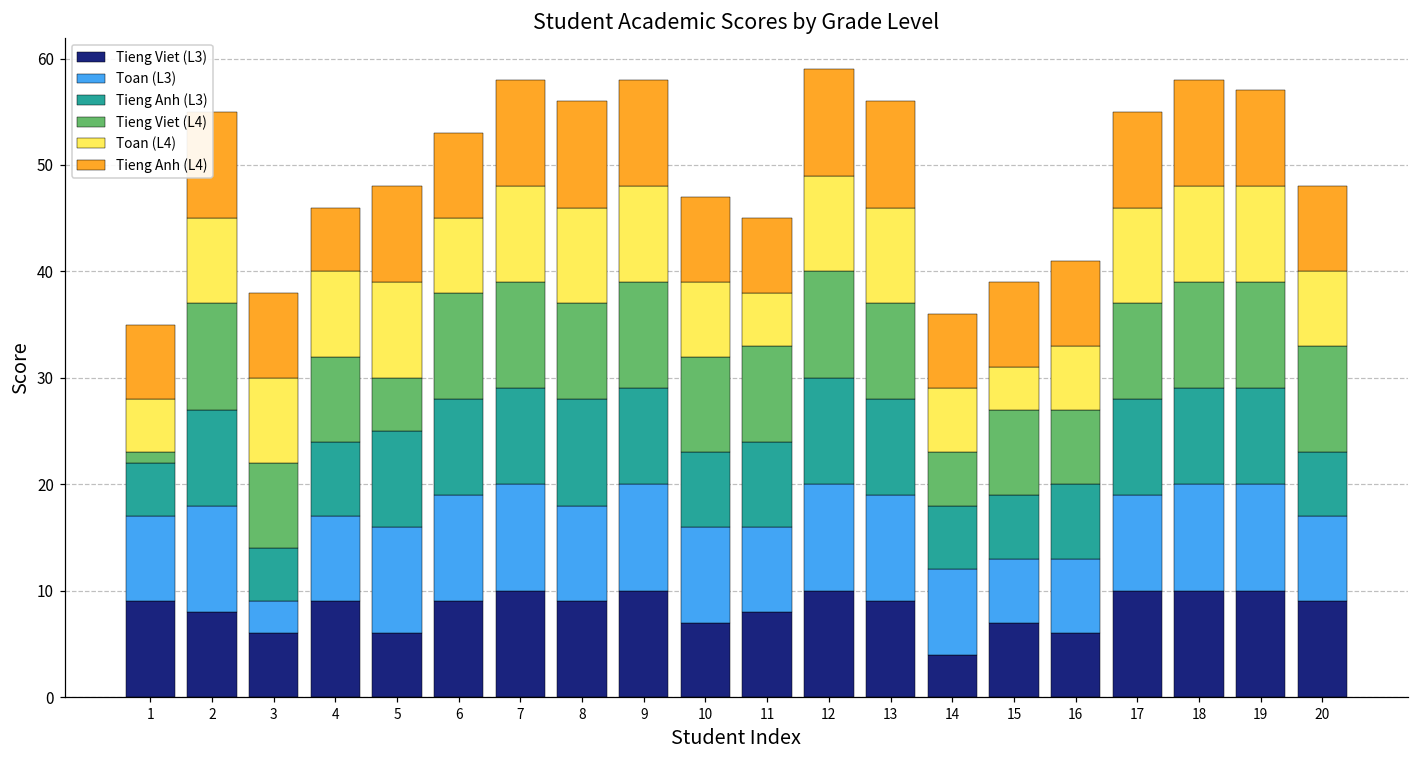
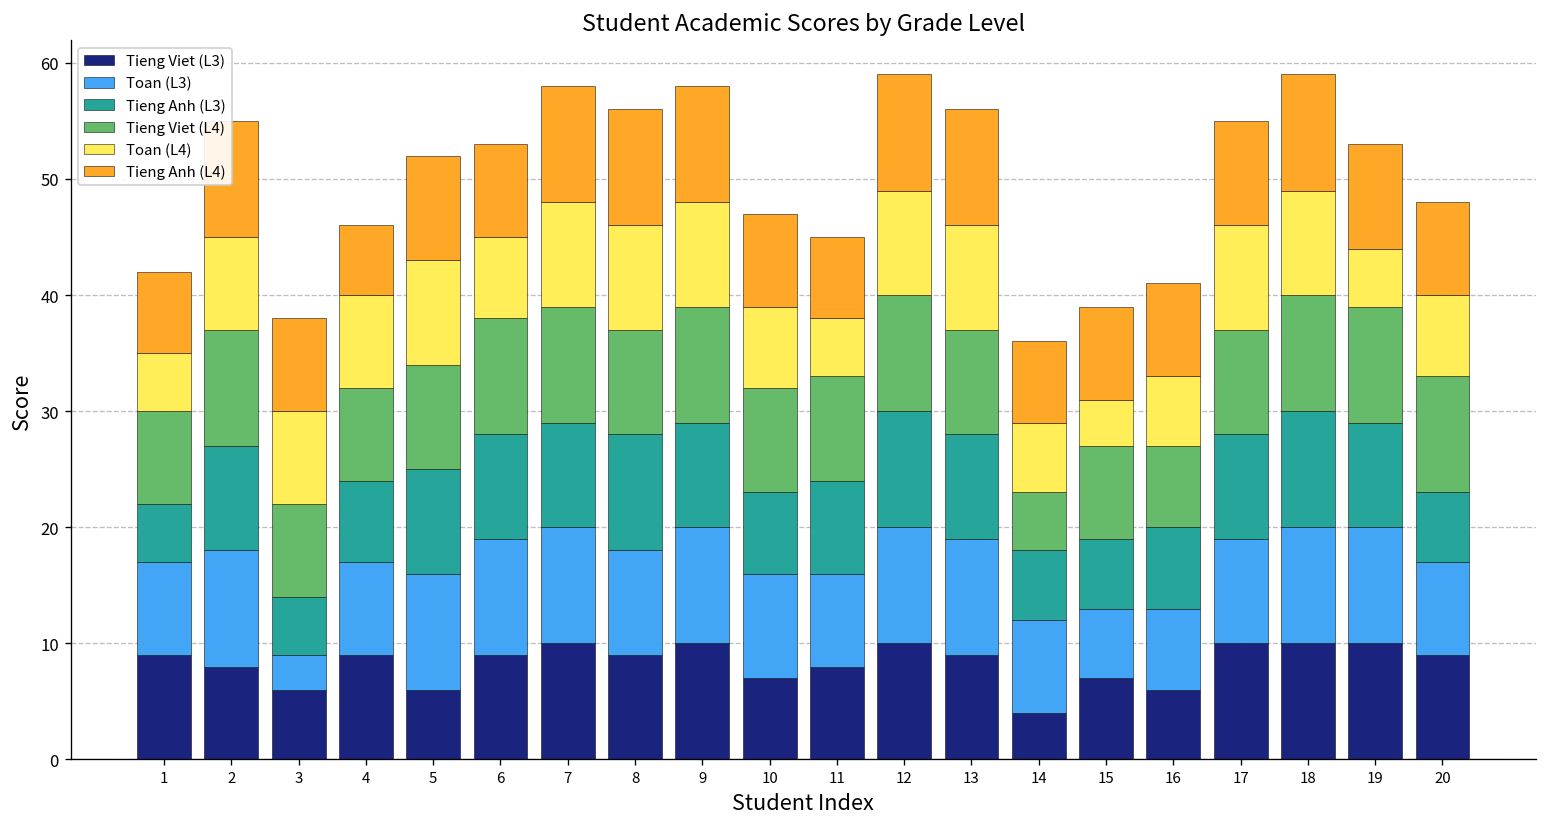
Tieng Viet (L4), 1: 1 -> 8
Tieng Viet (L4), 5: 5 -> 9
Tieng Anh (L3), 18: 9 -> 10
Toan (L4), 19: 9 -> 5
